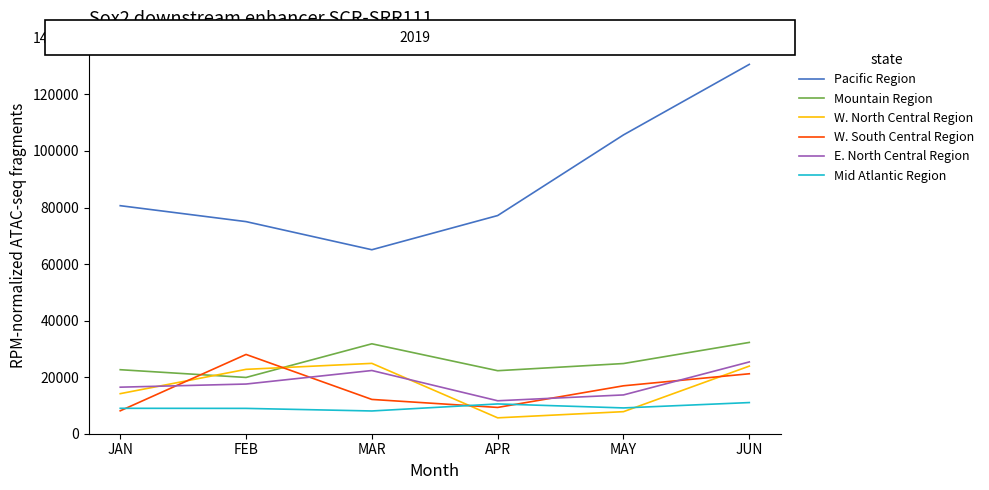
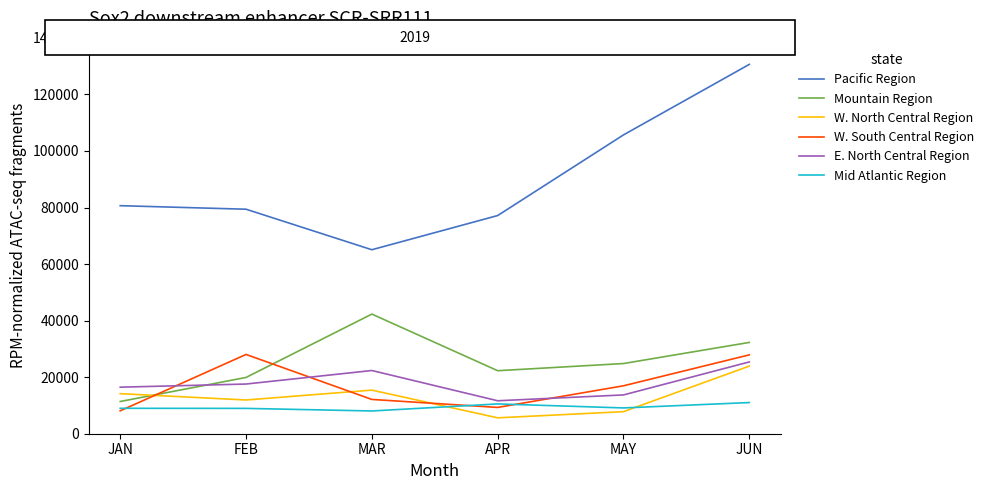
Mountain Region, JAN: 23000 -> 11000
Pacific Region, FEB: 75000 -> 79000
W. North Central Region, FEB: 23000 -> 12000
Mountain Region, MAR: 32000 -> 42000
W. North Central Region, MAR: 25000 -> 15000
W. South Central Region, JUN: 21000 -> 28000
